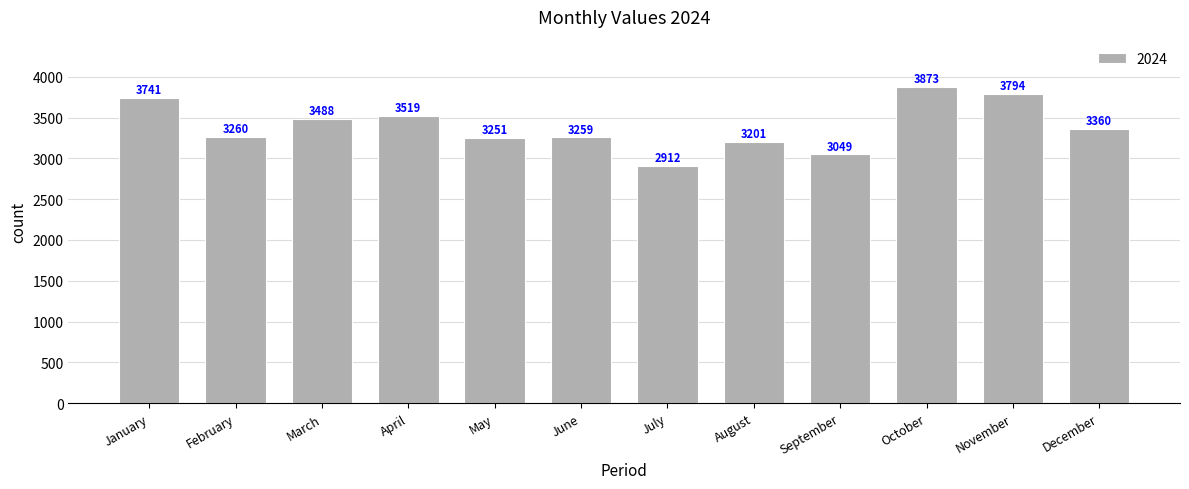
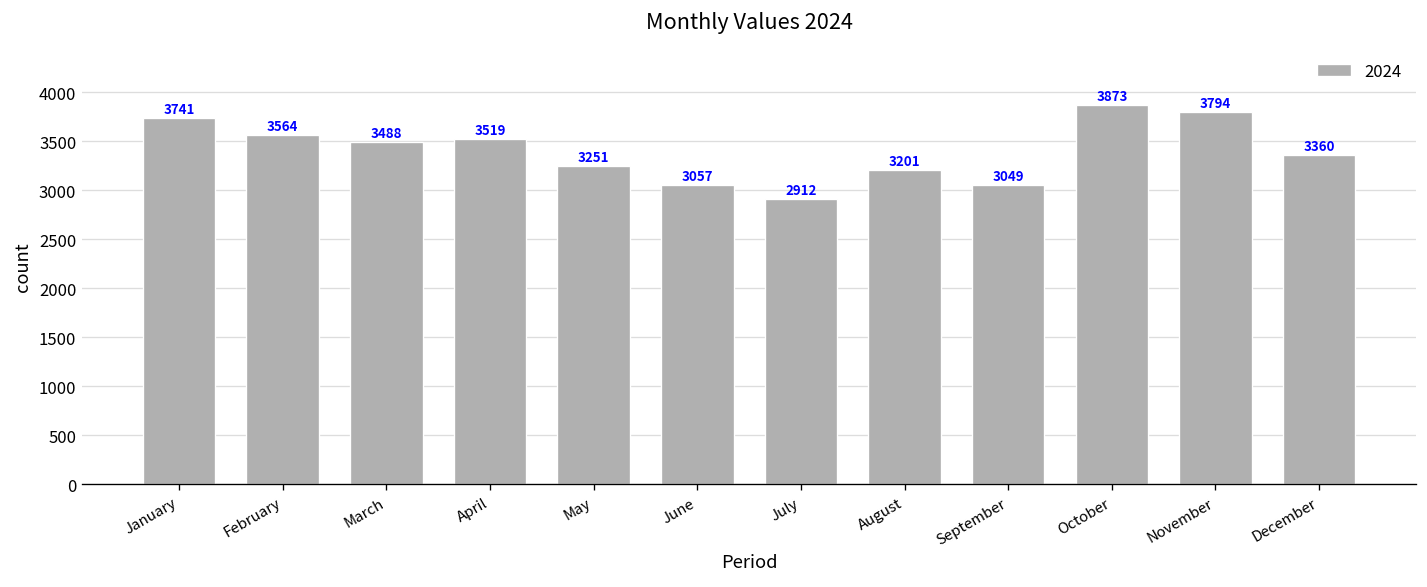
February: 3260 -> 3564
June: 3259 -> 3057
